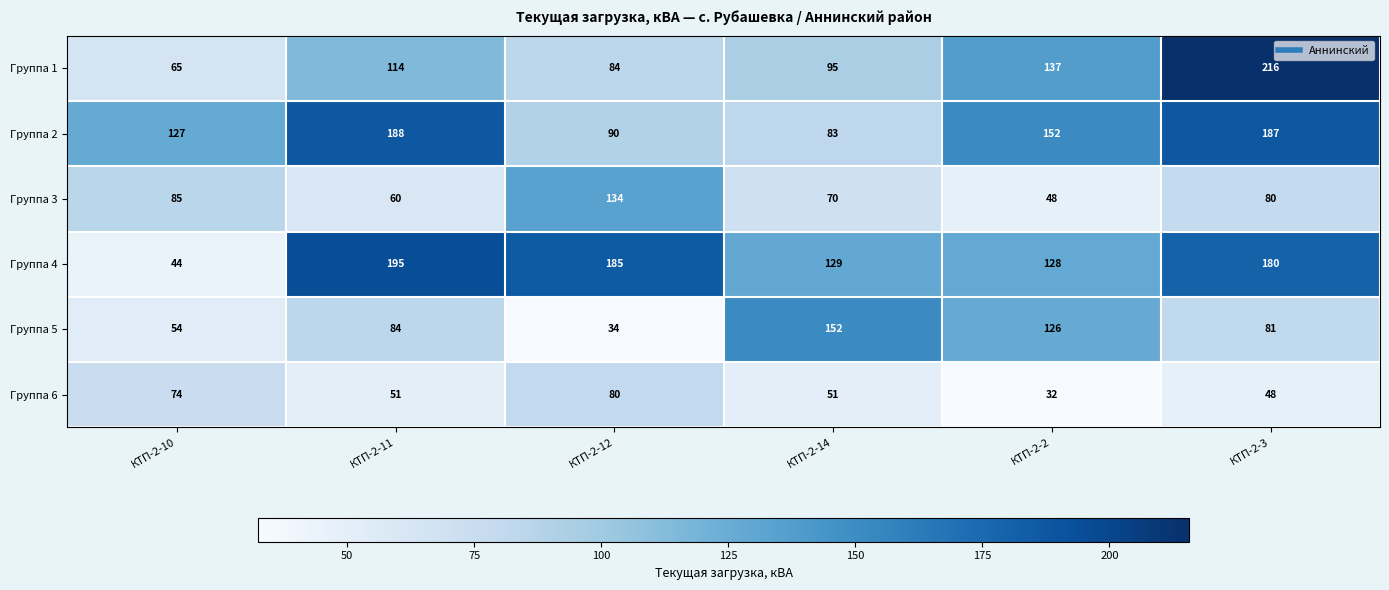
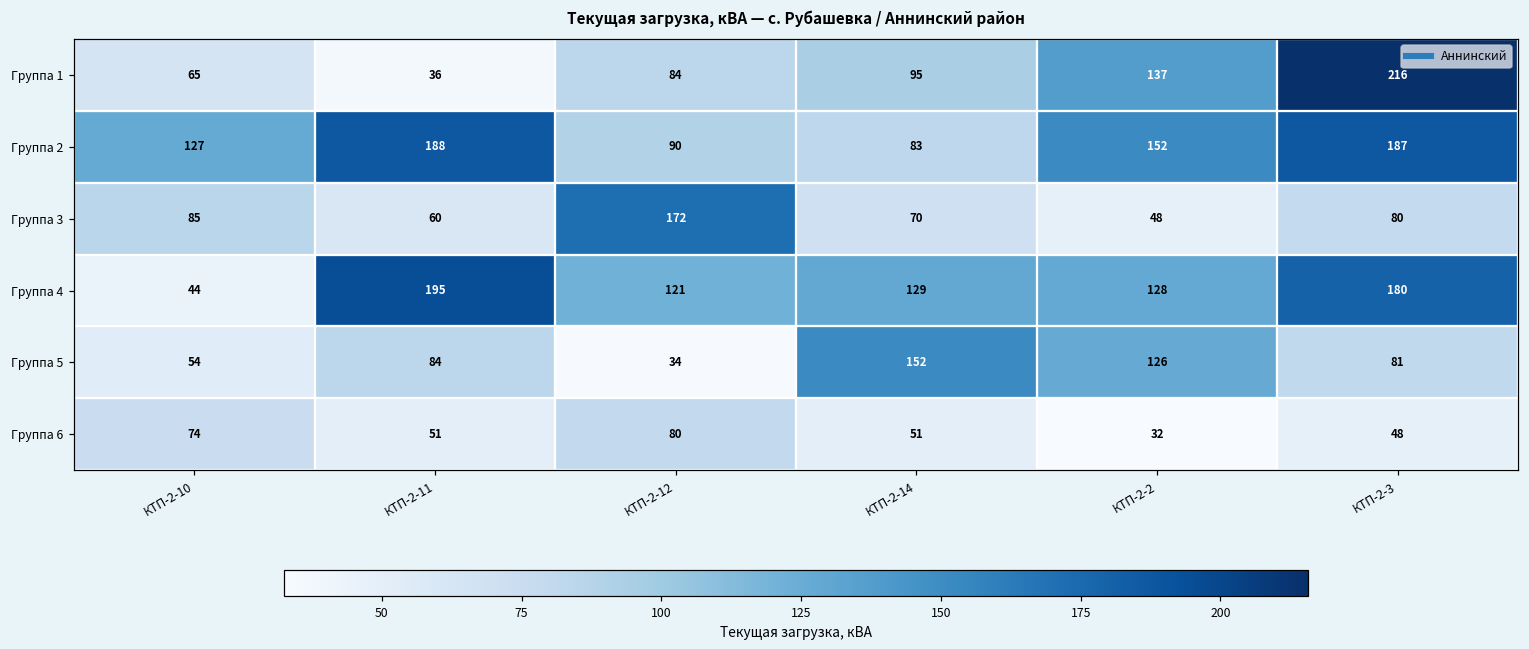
Группа 1, КТП-2-11: 114 -> 36
Группа 3, КТП-2-12: 134 -> 172
Группа 4, КТП-2-12: 185 -> 121
